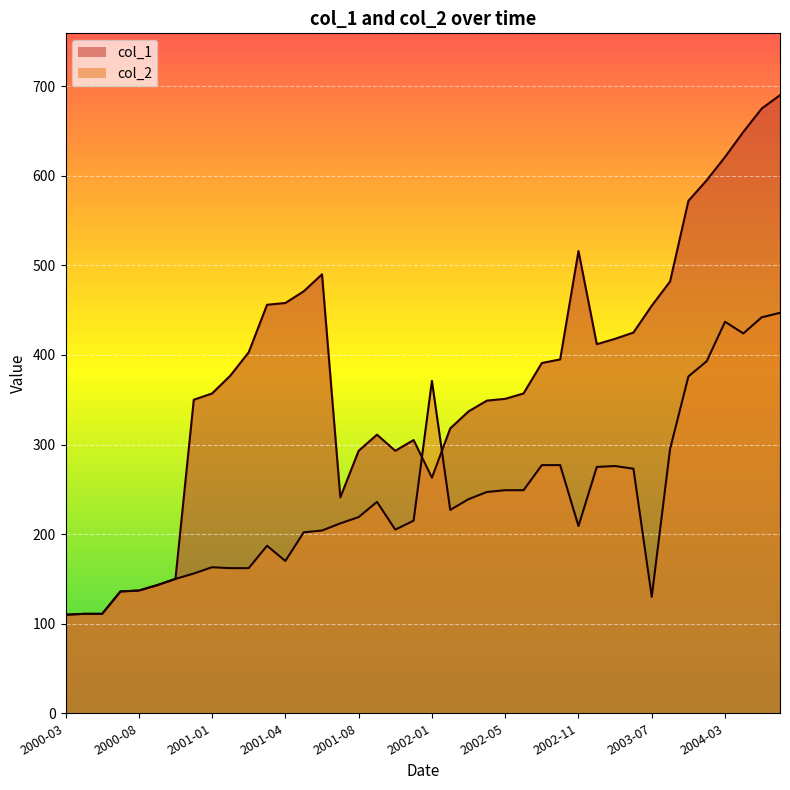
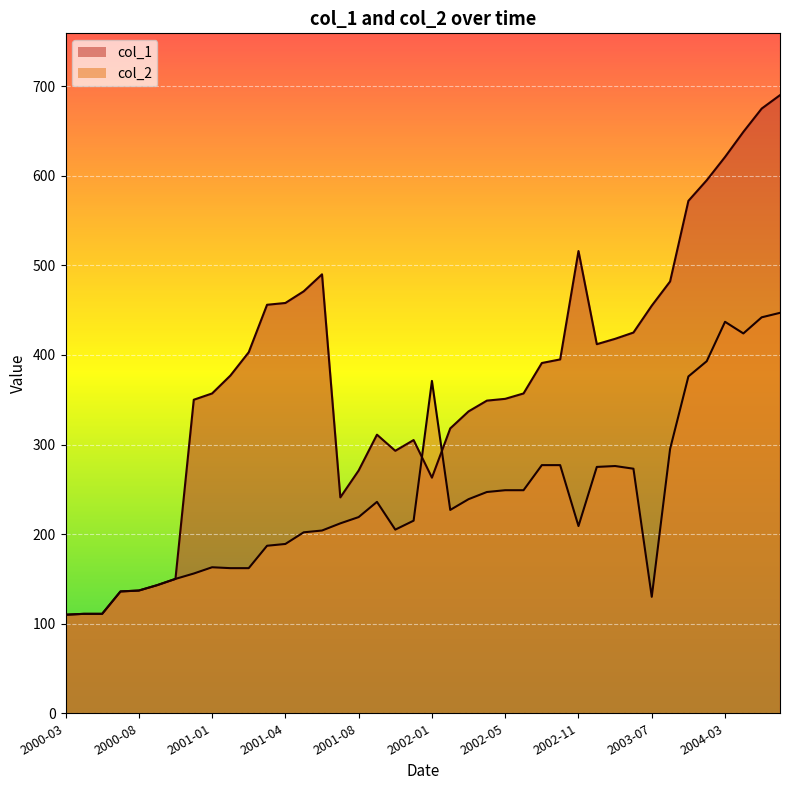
col_2, 2001-04: 170 -> 190
col_1, 2001-08: 290 -> 270
